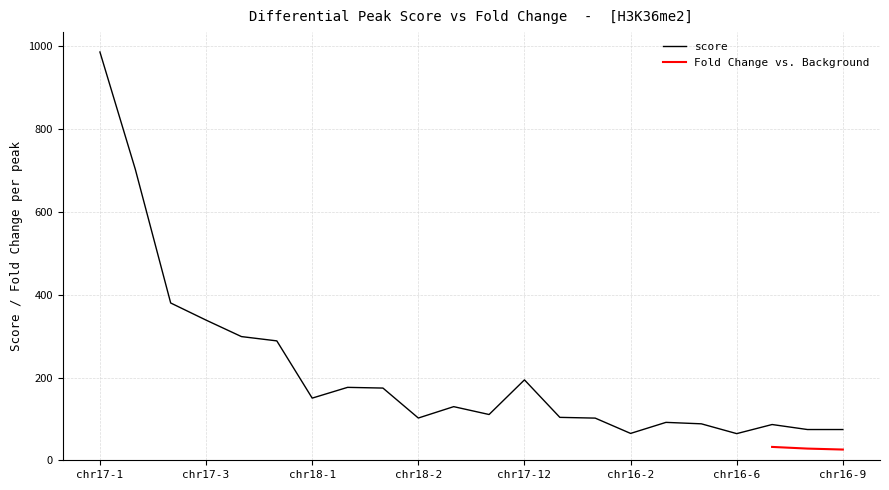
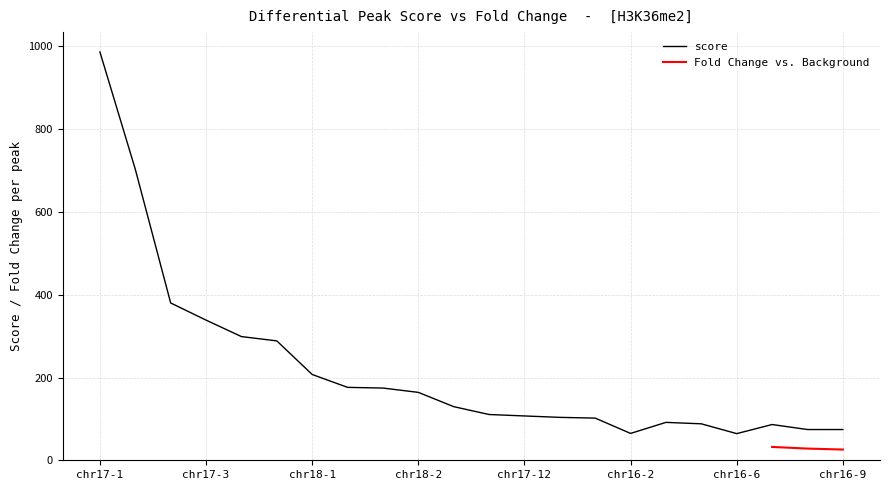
score, chr18-1: 150 -> 210
score, chr18-2: 100 -> 160
score, chr17-12: 190 -> 110
